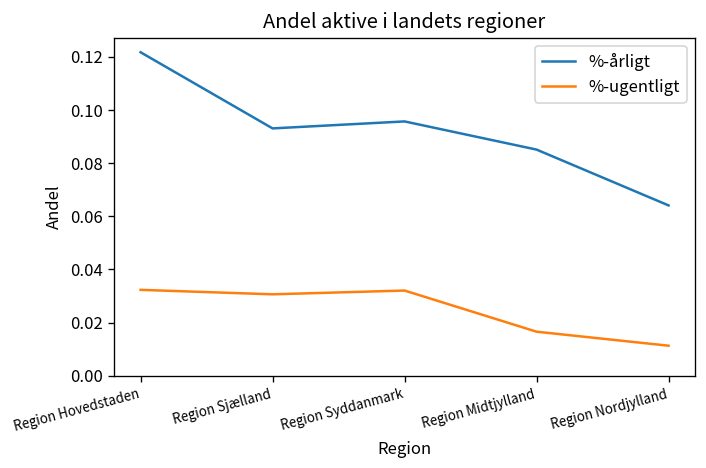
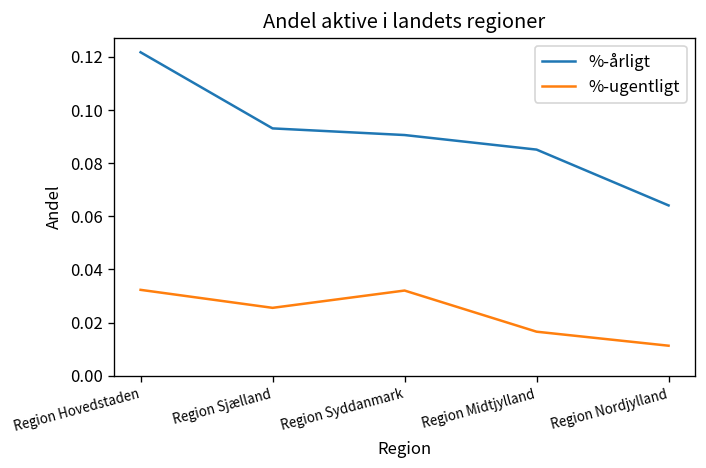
%-ugentligt, Region Sjælland: 0.031 -> 0.026
%-årligt, Region Syddanmark: 0.096 -> 0.091
